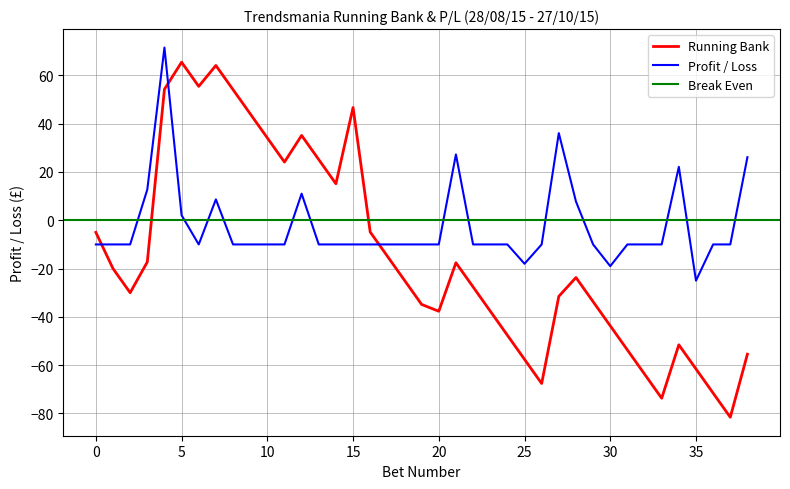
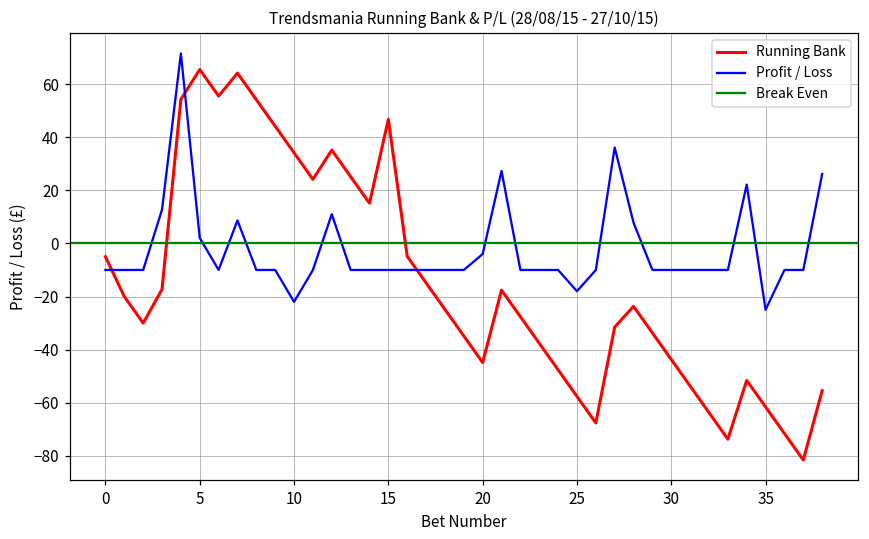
Profit / Loss, 10: -10 -> -22
Running Bank, 20: -38 -> -45
Profit / Loss, 20: -10 -> -4
Profit / Loss, 30: -19 -> -10
